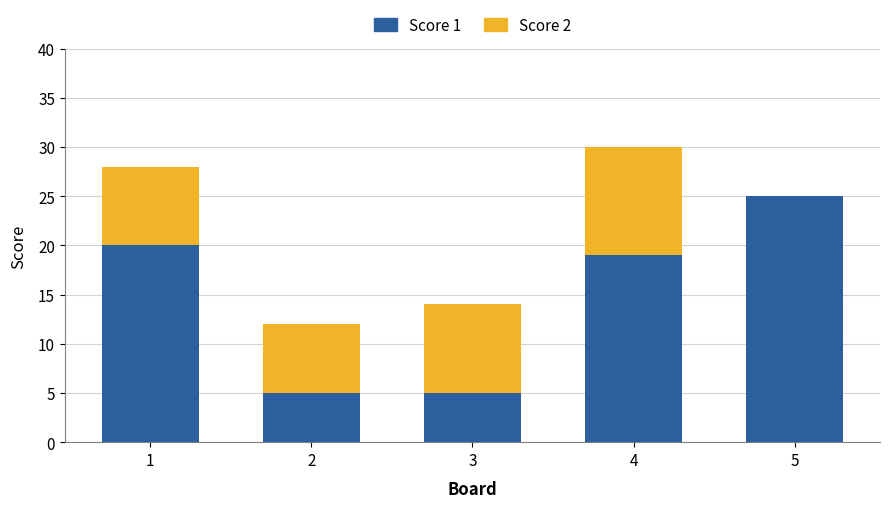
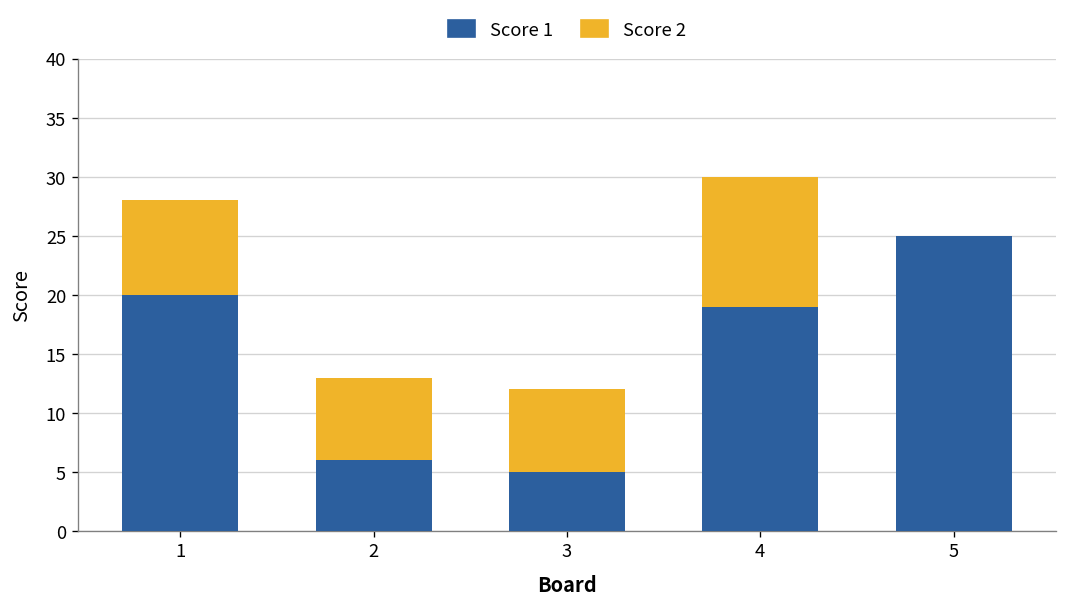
Score 1, 2: 5 -> 6
Score 2, 3: 9 -> 7
